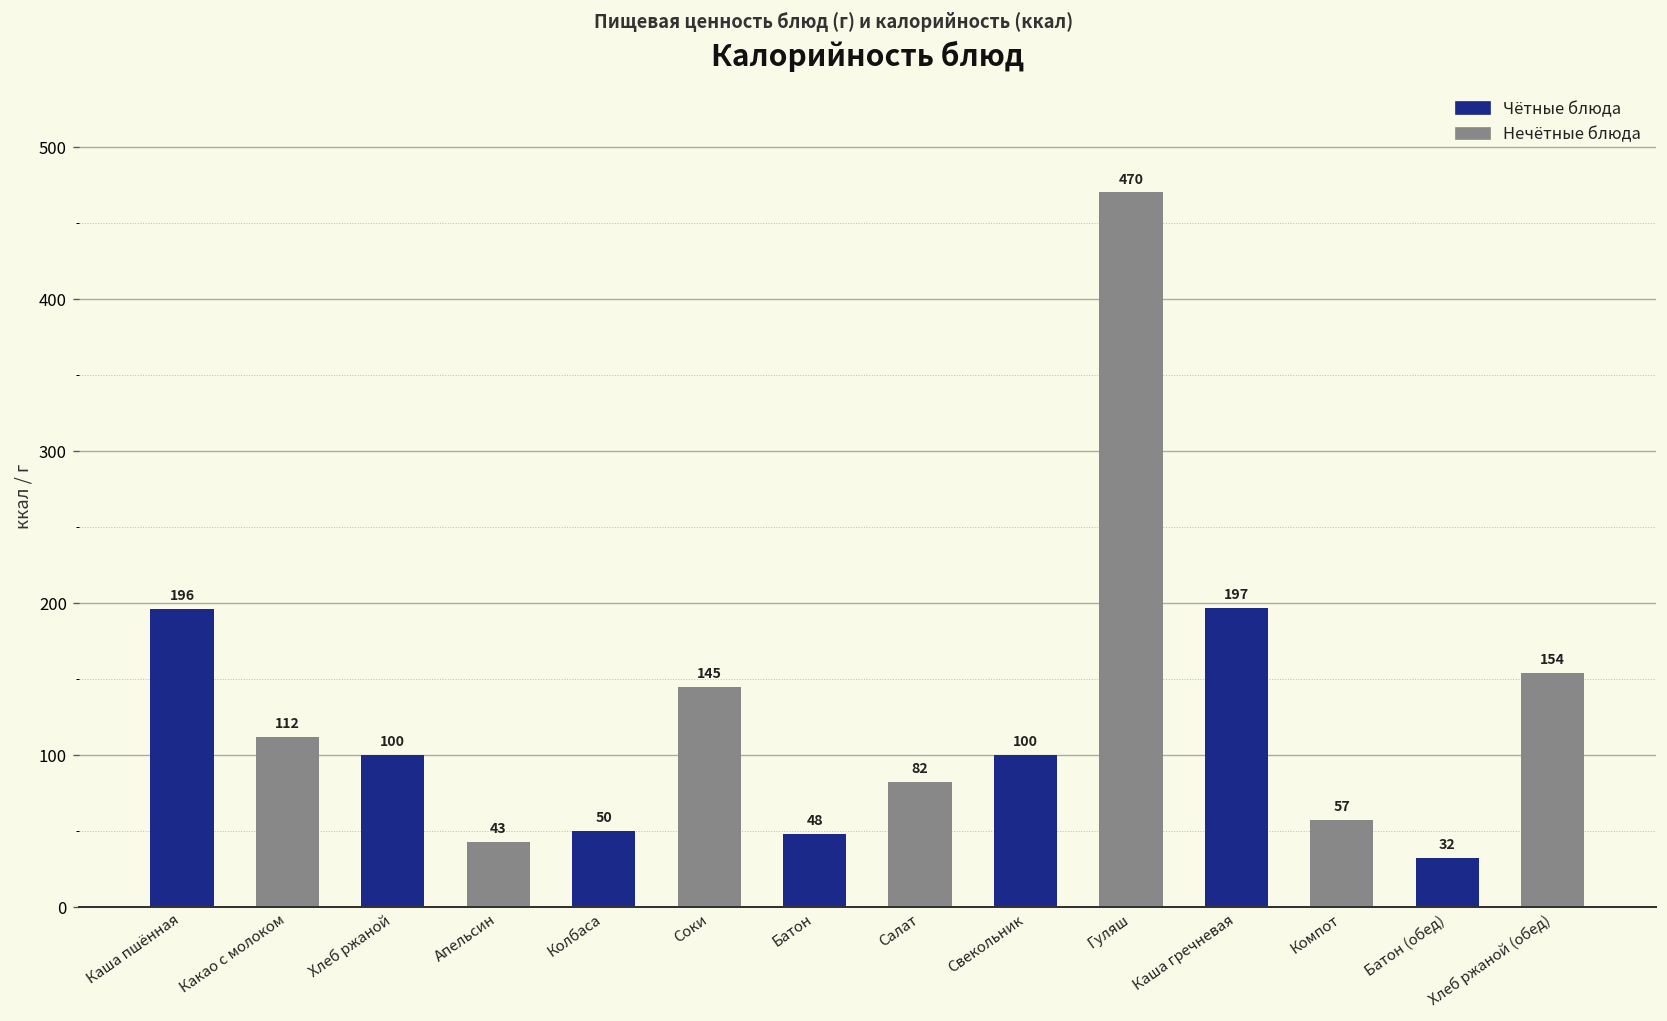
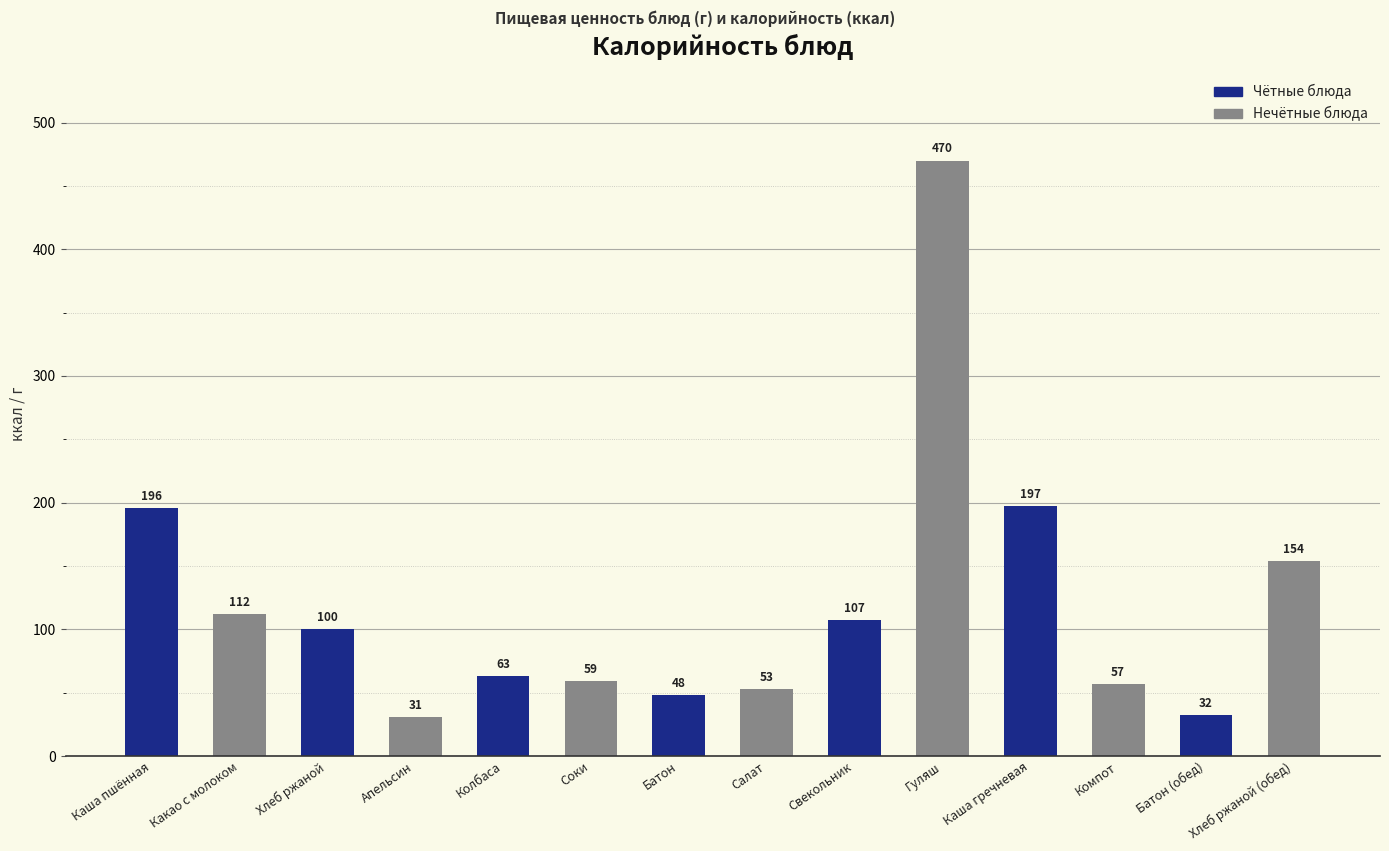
Апельсин: 43 -> 31
Колбаса: 50 -> 63
Соки: 145 -> 59
Салат: 82 -> 53
Свекольник: 100 -> 107
